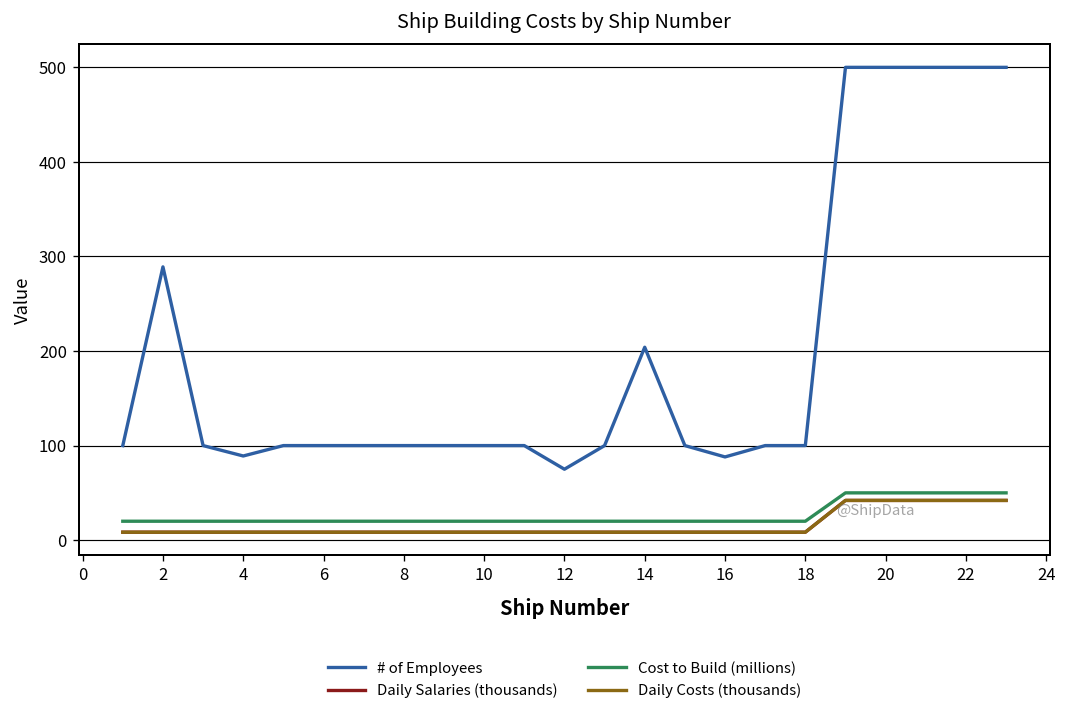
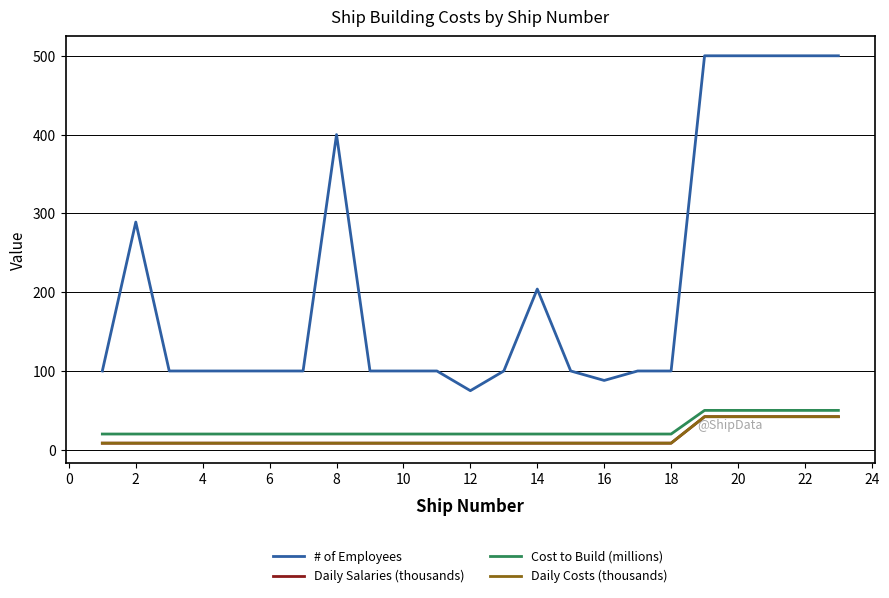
# of Employees, 4: 90 -> 100
# of Employees, 8: 100 -> 400
